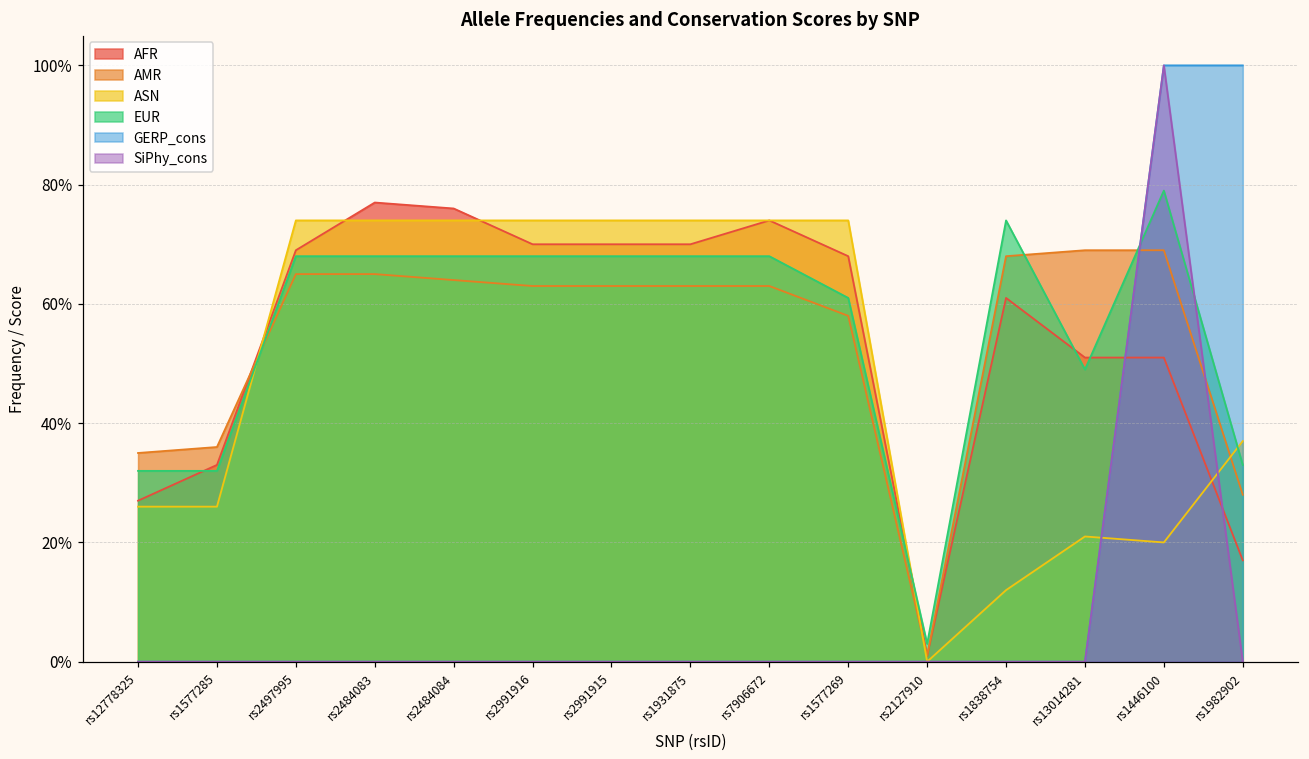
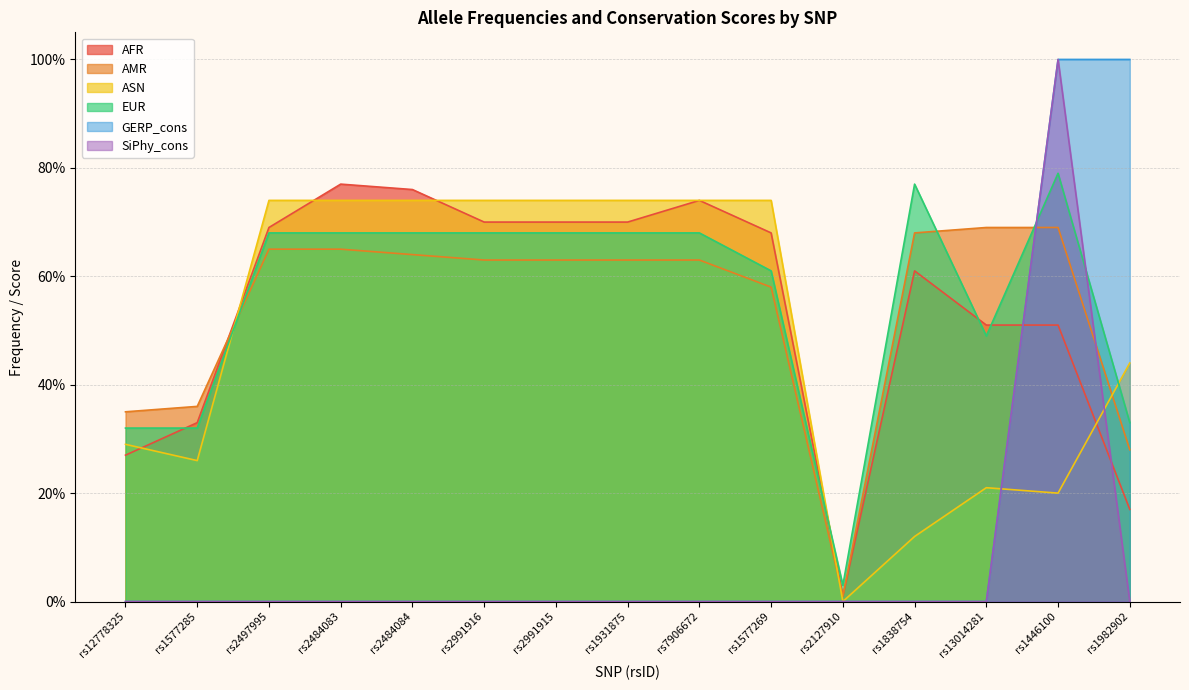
ASN, rs12778325: 26% -> 29%
EUR, rs1838754: 74% -> 77%
ASN, rs1982902: 37% -> 44%
